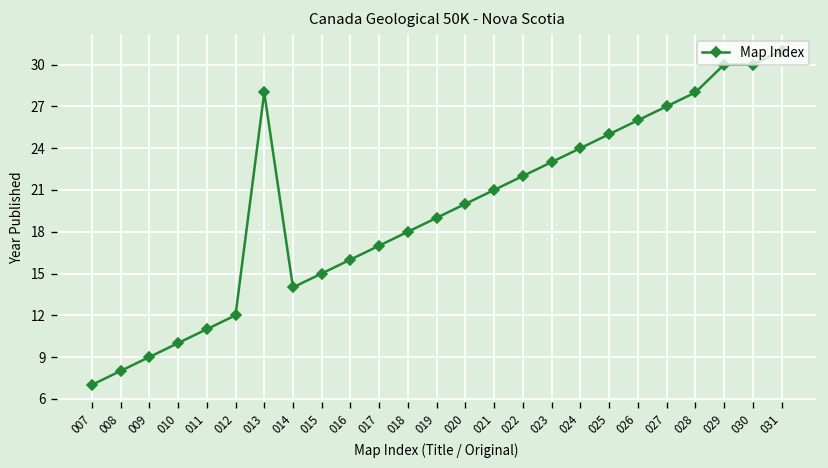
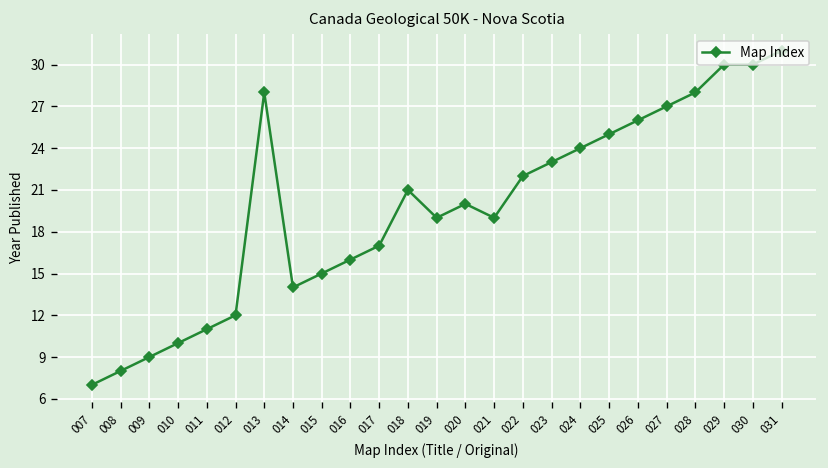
018: 18 -> 21
021: 21 -> 19
